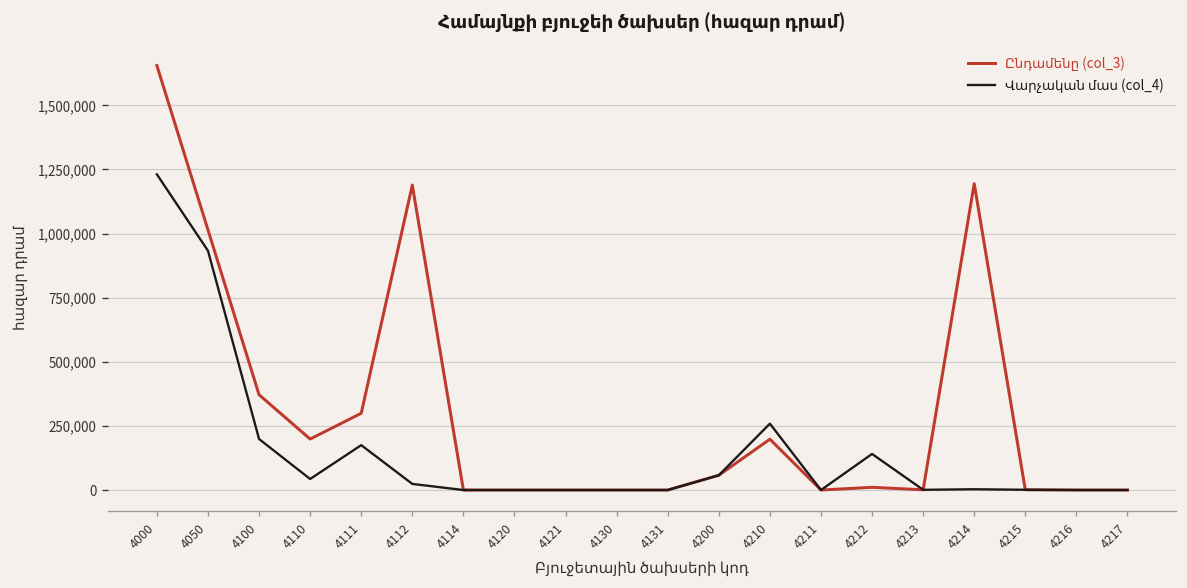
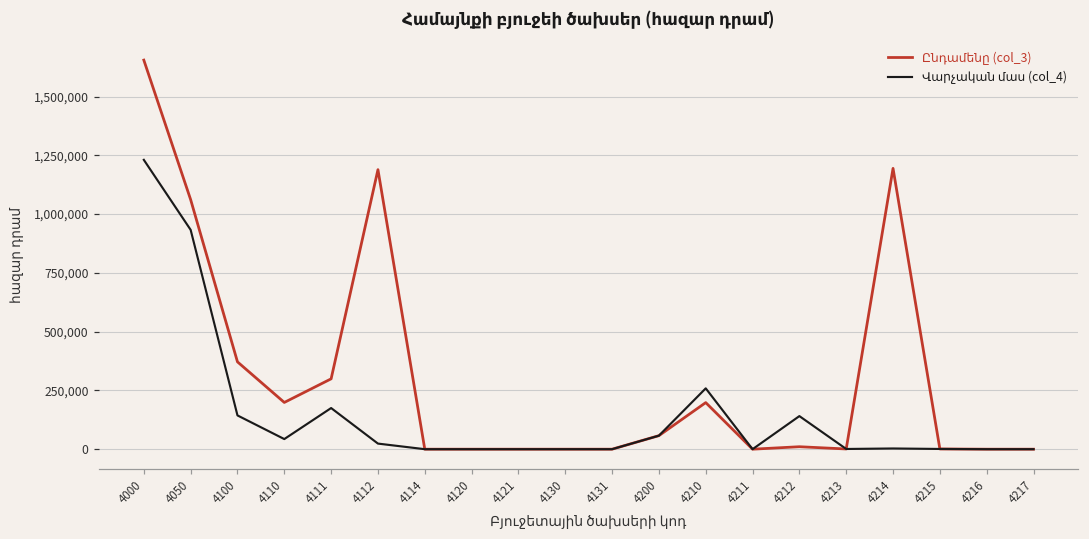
Ընդամենը (col_3), 4050: 1,010,000 -> 1,060,000
Վարչական մաս (col_4), 4100: 200,000 -> 140,000
